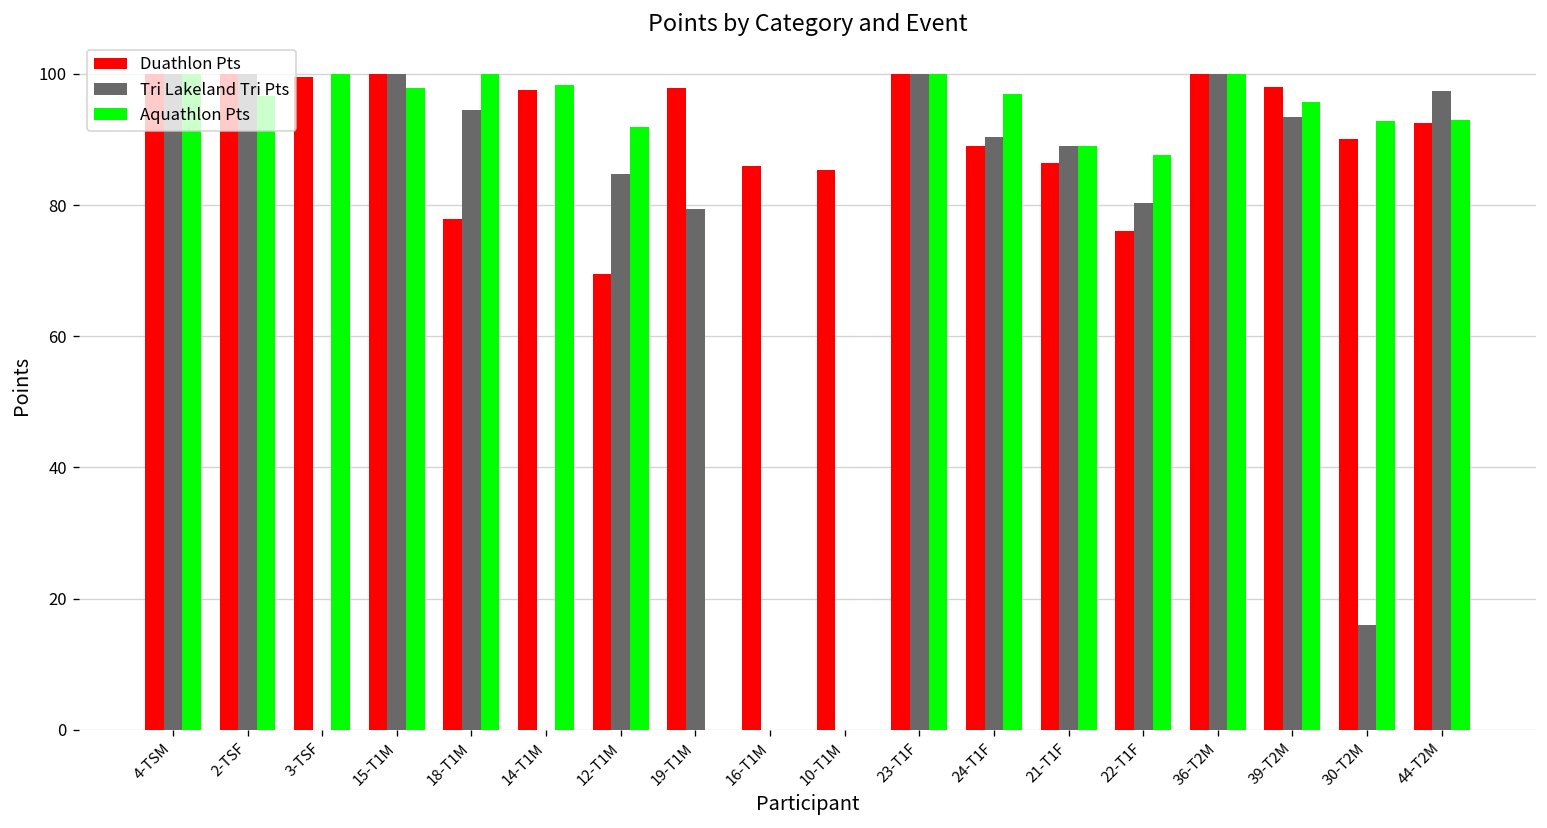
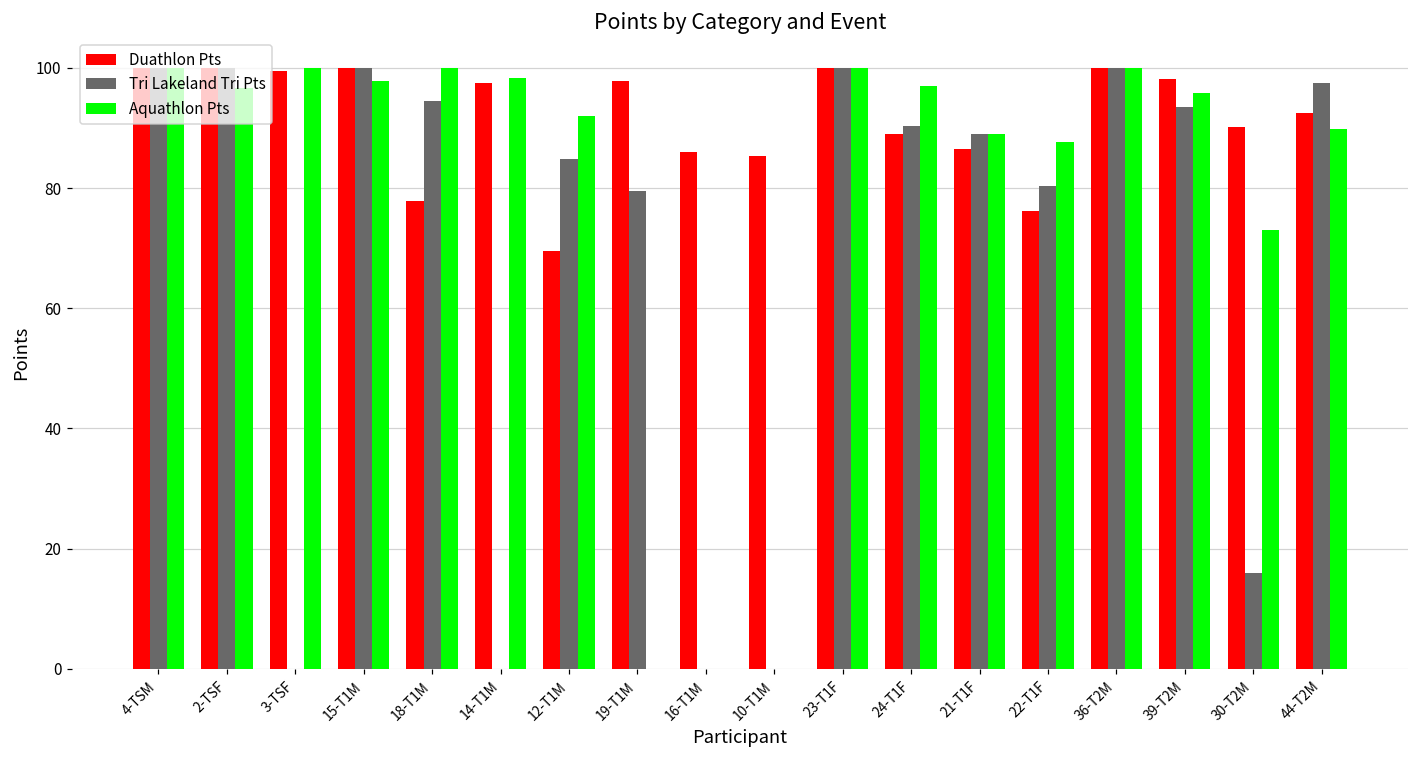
Aquathlon Pts, 30-T2M: 93 -> 73
Aquathlon Pts, 44-T2M: 93 -> 90
